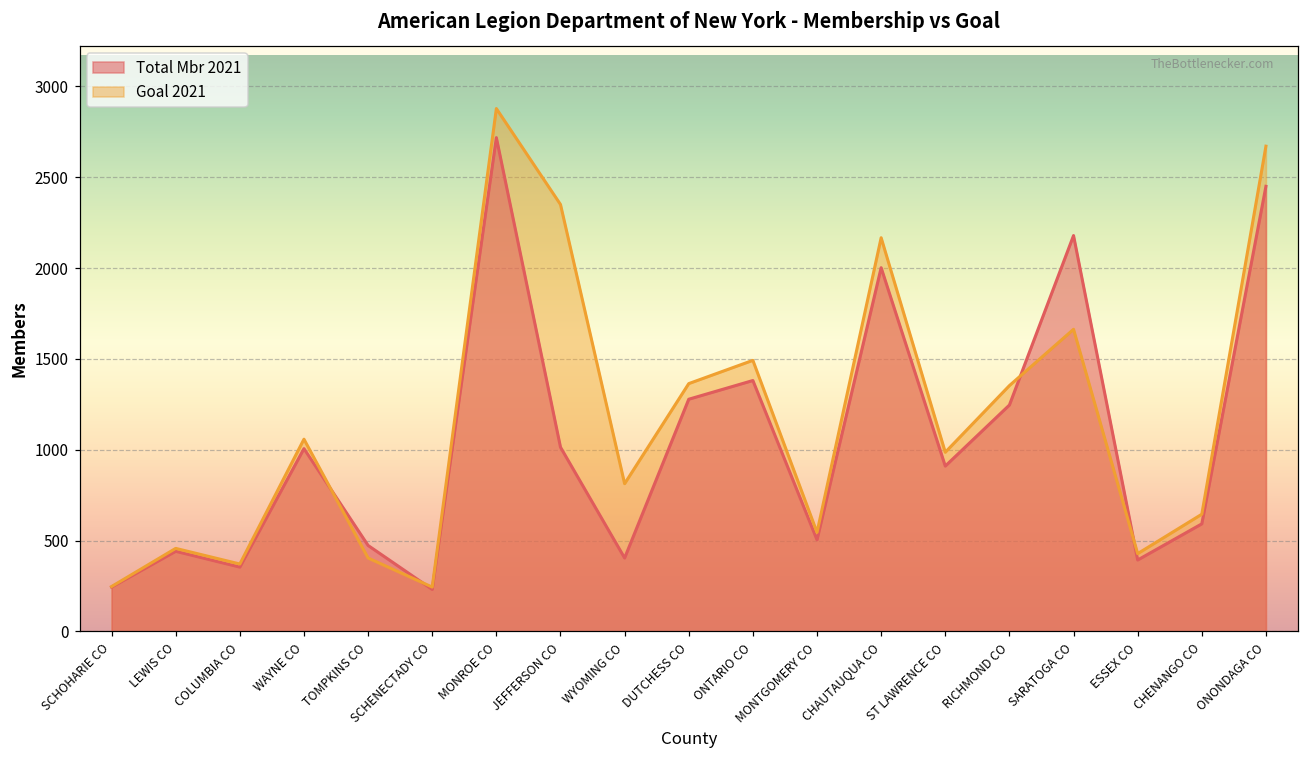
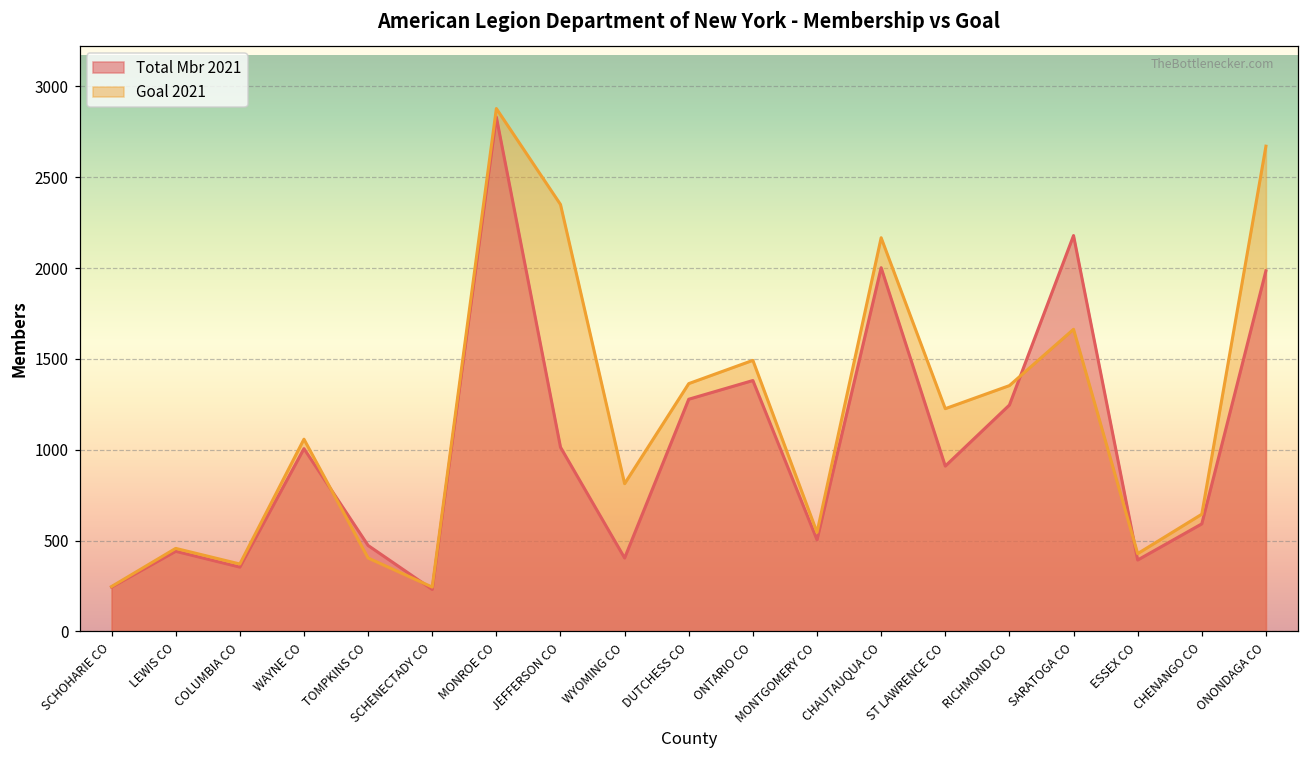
Total Mbr 2021, MONROE CO: 2720 -> 2830
Goal 2021, ST LAWRENCE CO: 990 -> 1230
Total Mbr 2021, ONONDAGA CO: 2450 -> 1990
